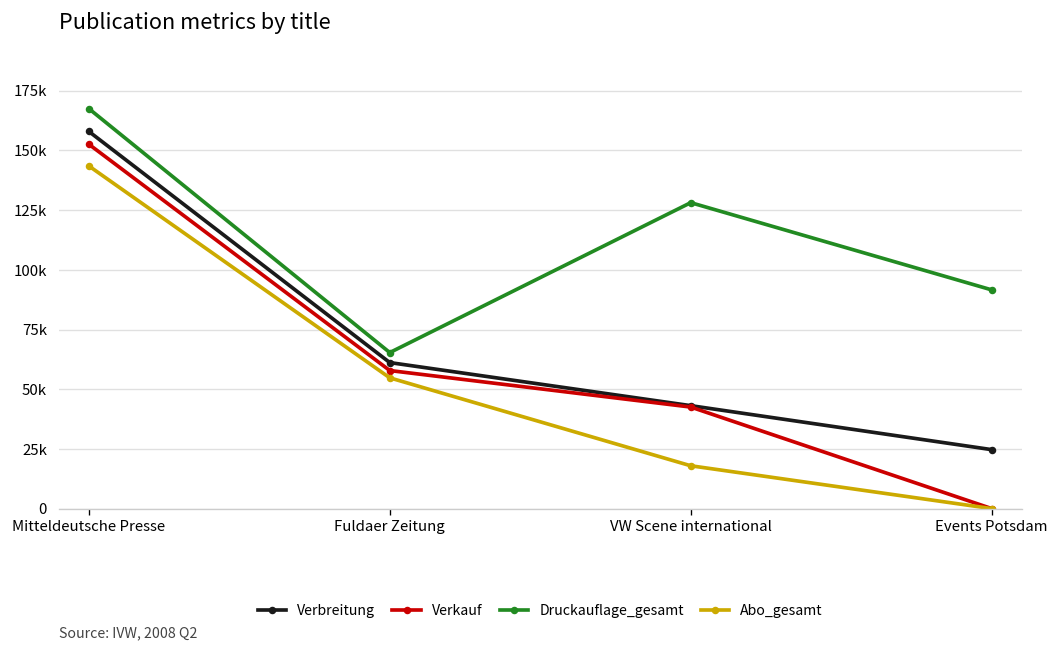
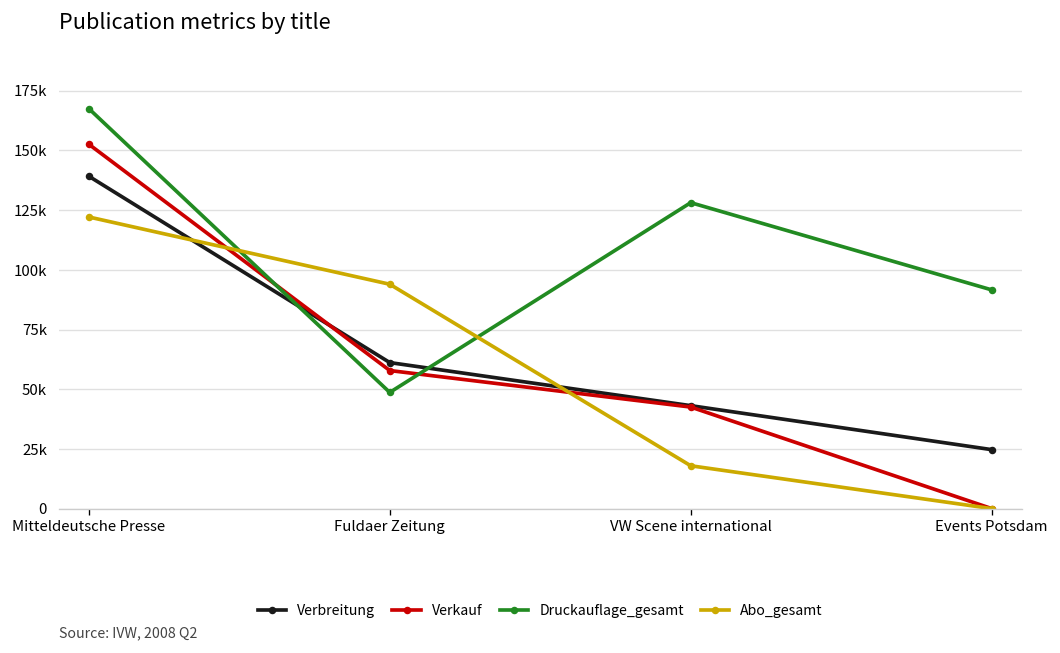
Verbreitung, Mitteldeutsche Presse: 158000 -> 139000
Abo_gesamt, Mitteldeutsche Presse: 144000 -> 122000
Druckauflage_gesamt, Fuldaer Zeitung: 65000 -> 49000
Abo_gesamt, Fuldaer Zeitung: 55000 -> 94000
